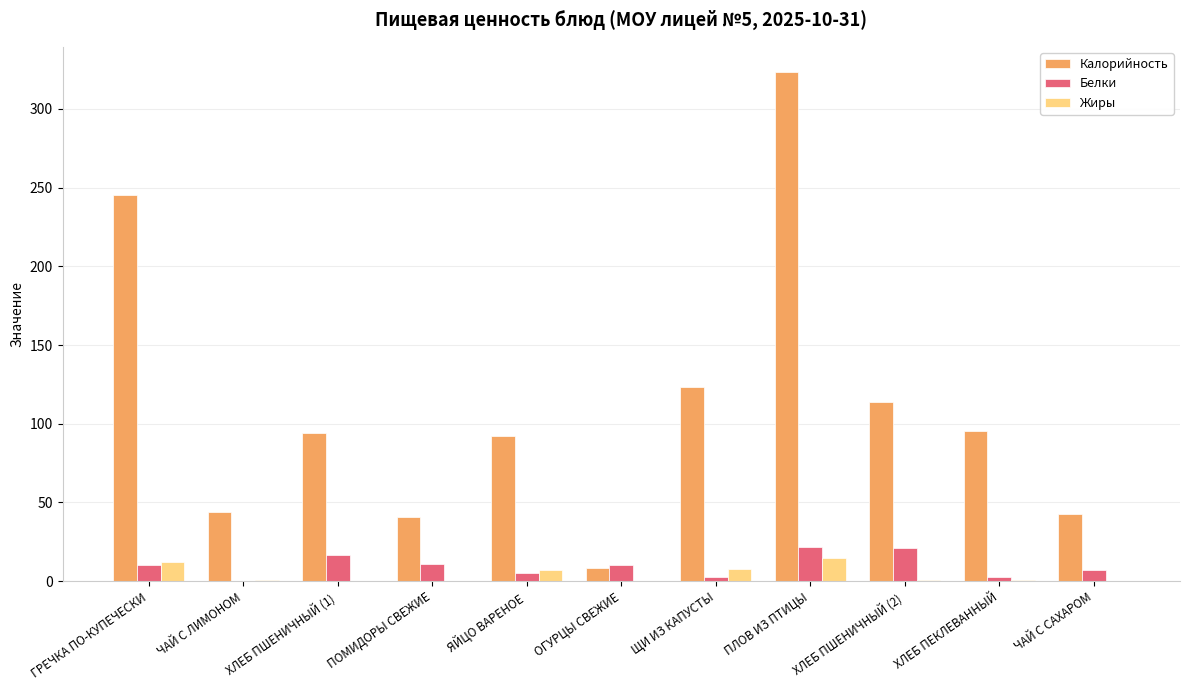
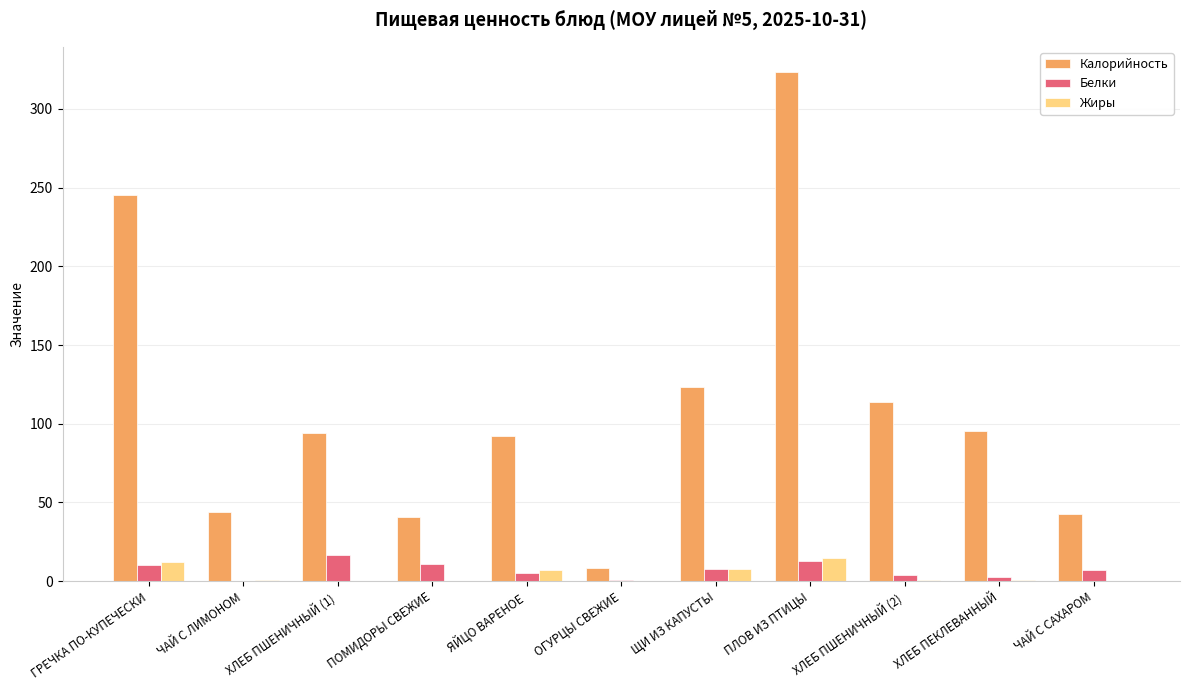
Белки, ОГУРЦЫ СВЕЖИЕ: 11 -> 1
Белки, ЩИ ИЗ КАПУСТЫ: 3 -> 8
Белки, ПЛОВ ИЗ ПТИЦЫ: 22 -> 13
Белки, ХЛЕБ ПШЕНИЧНЫЙ (2): 21 -> 4
